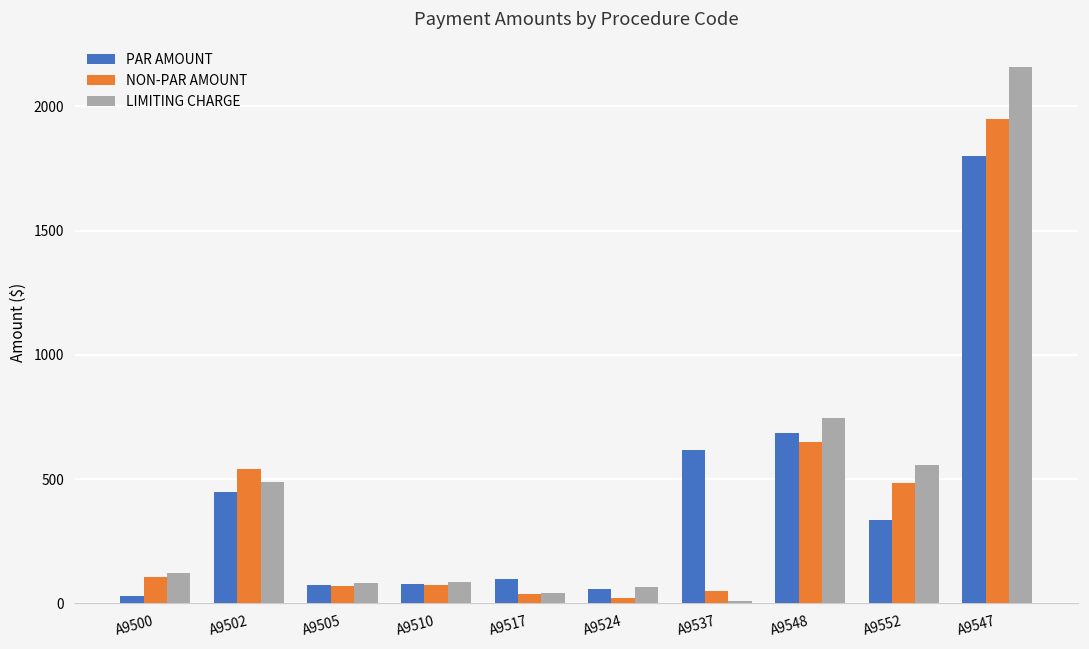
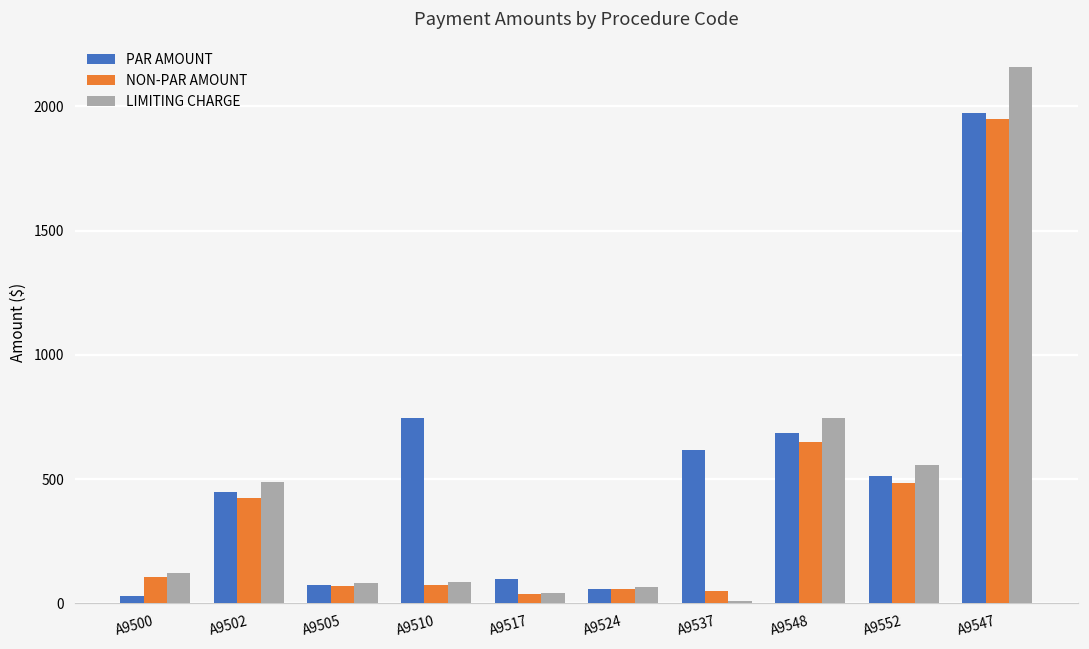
NON-PAR AMOUNT, A9502: 540 -> 430
PAR AMOUNT, A9510: 80 -> 750
NON-PAR AMOUNT, A9524: 20 -> 60
PAR AMOUNT, A9552: 330 -> 510
PAR AMOUNT, A9547: 1800 -> 1970
